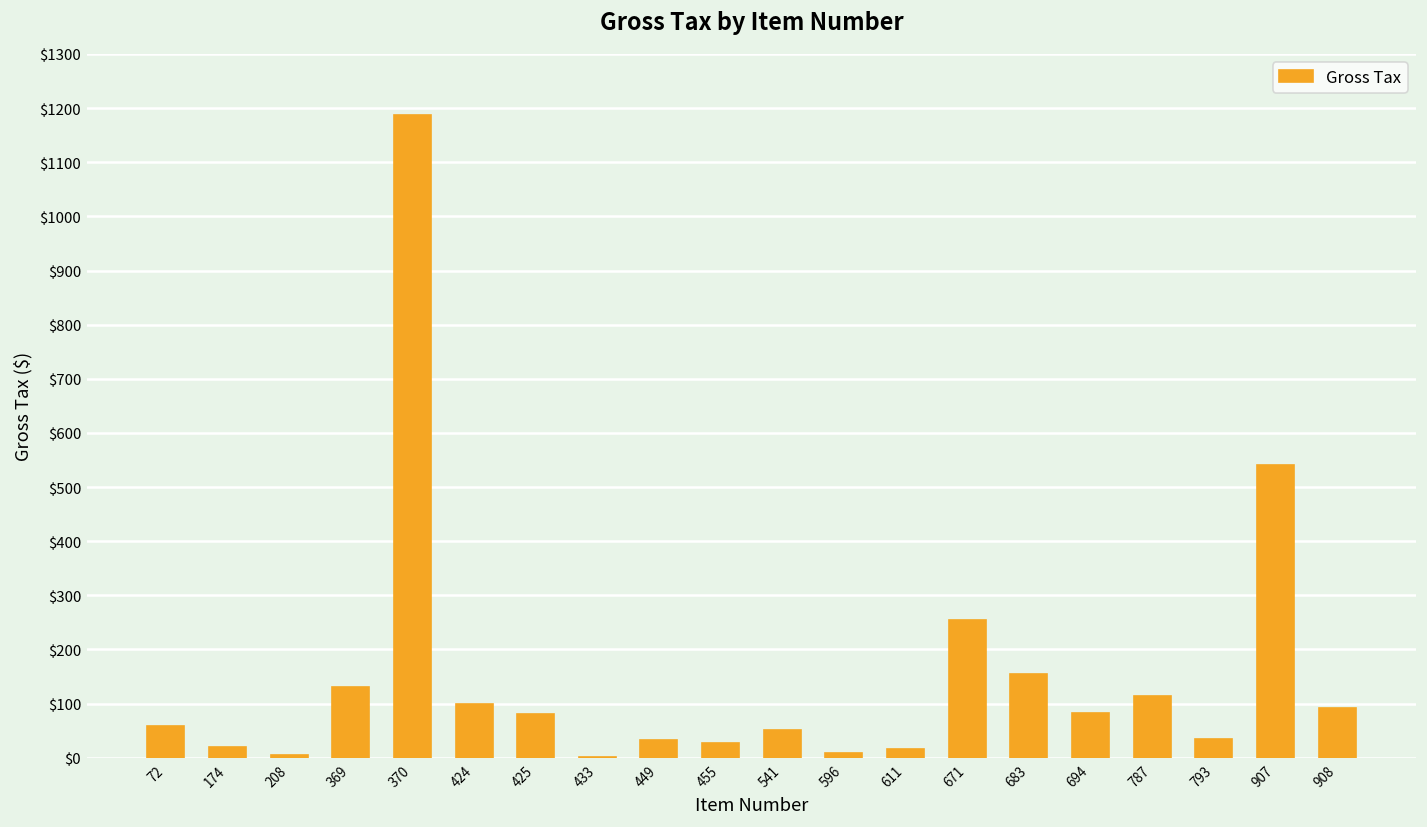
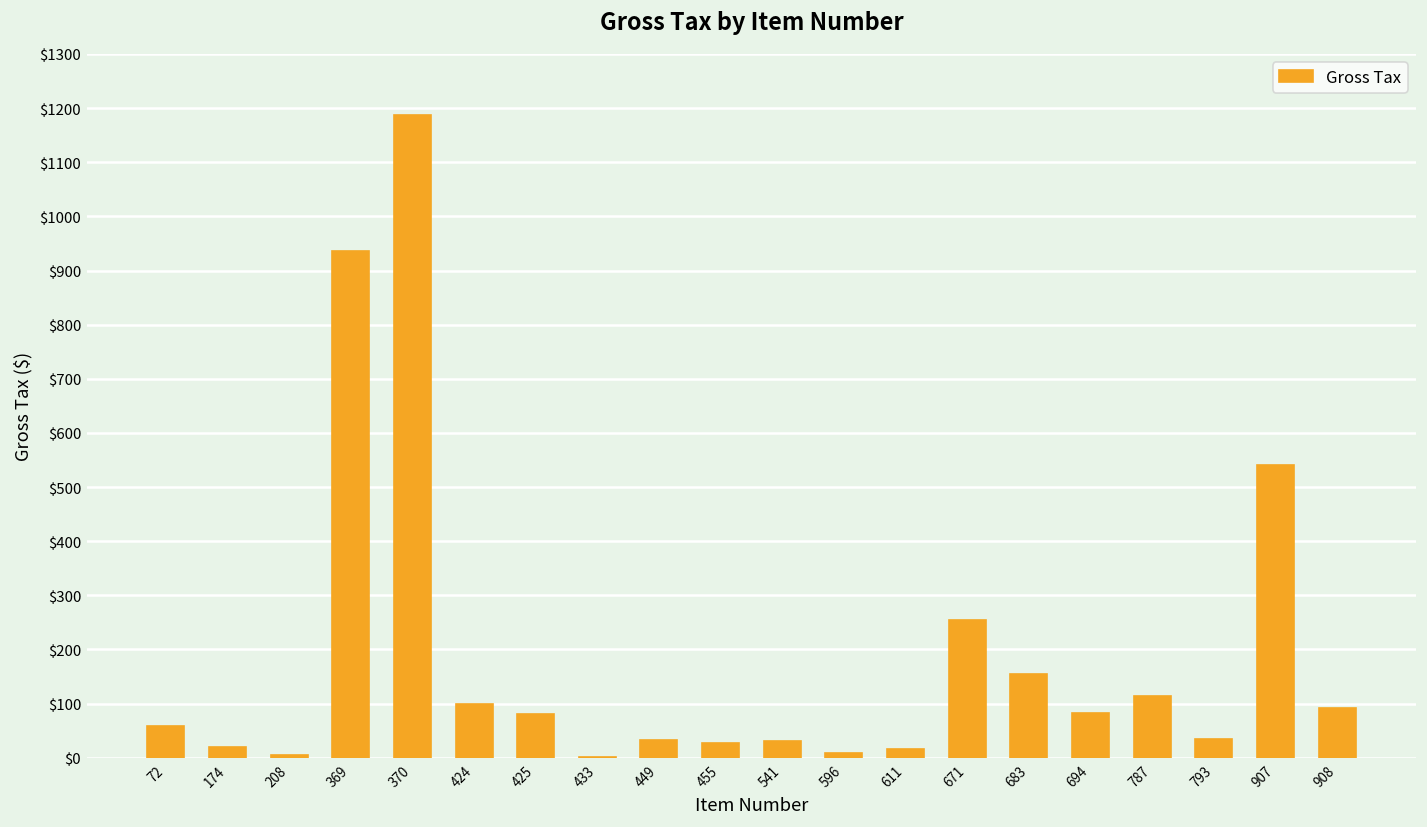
369: $130 -> $940
541: $50 -> $30
